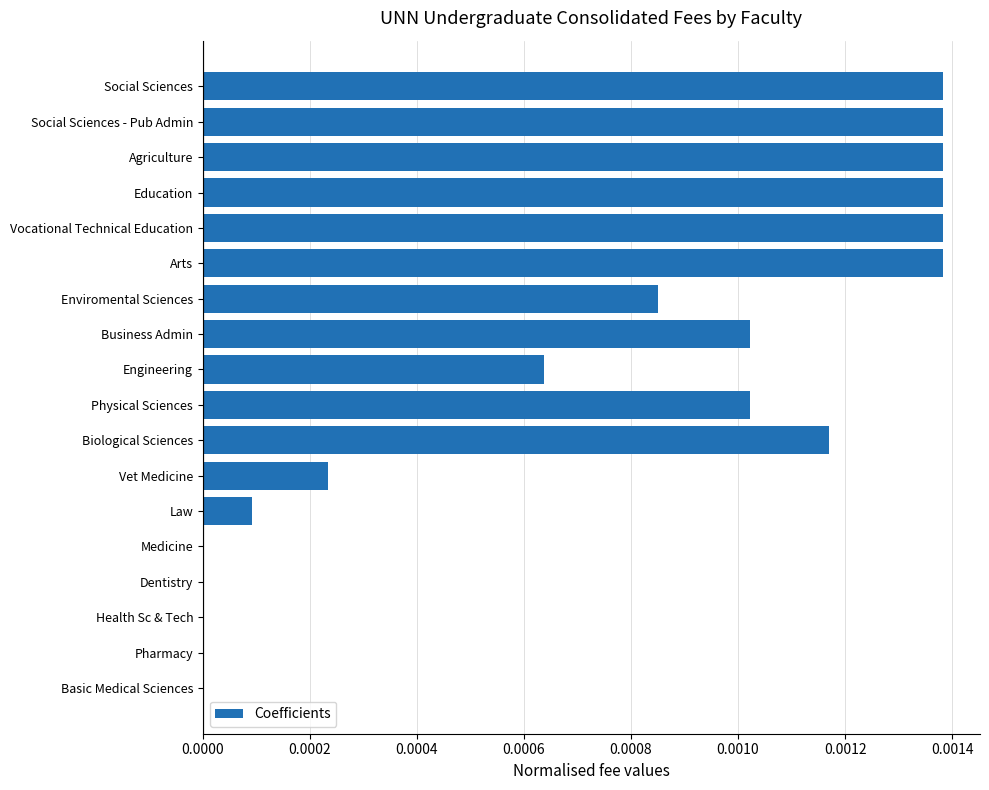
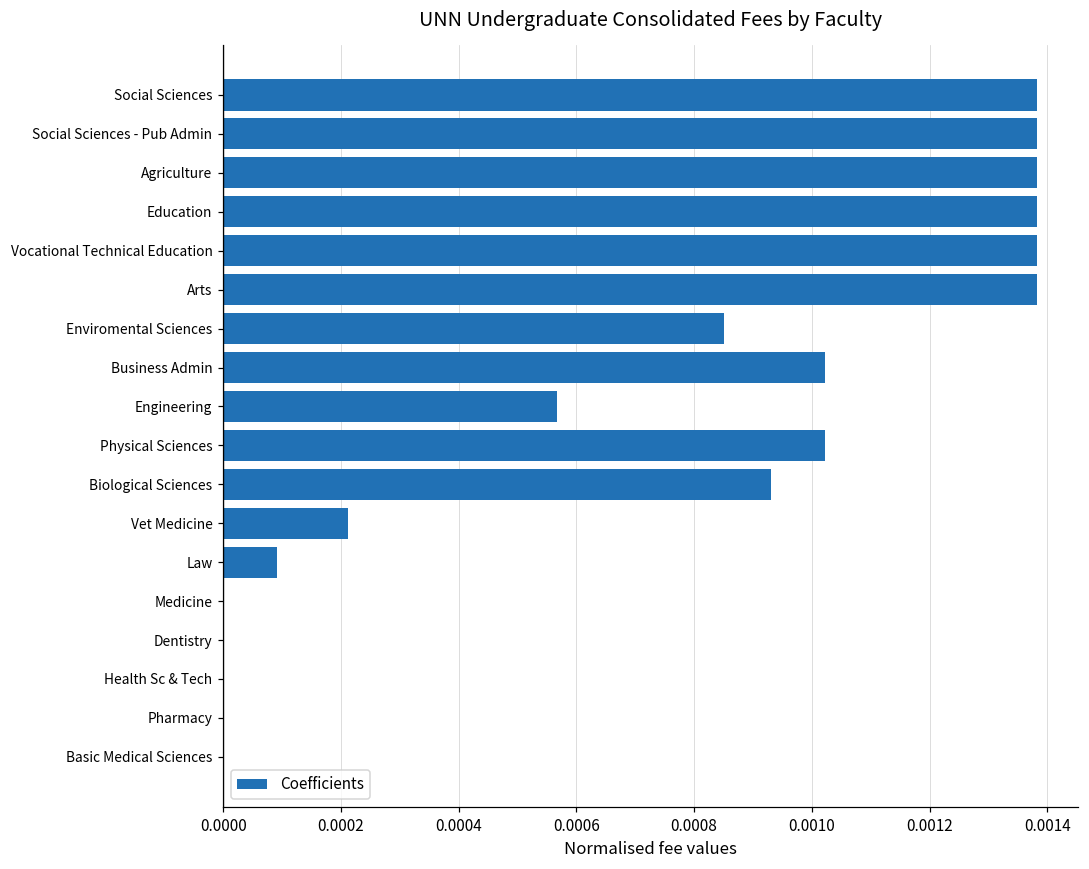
Engineering: 0.00064 -> 0.00057
Biological Sciences: 0.00117 -> 0.00093
Vet Medicine: 0.00023 -> 0.00021
